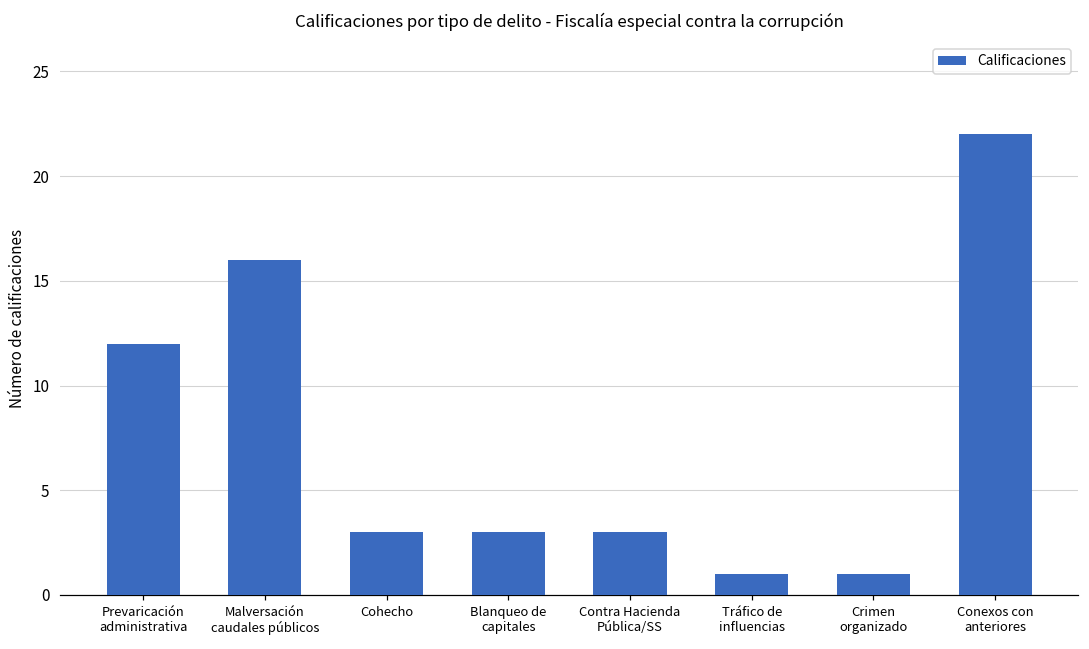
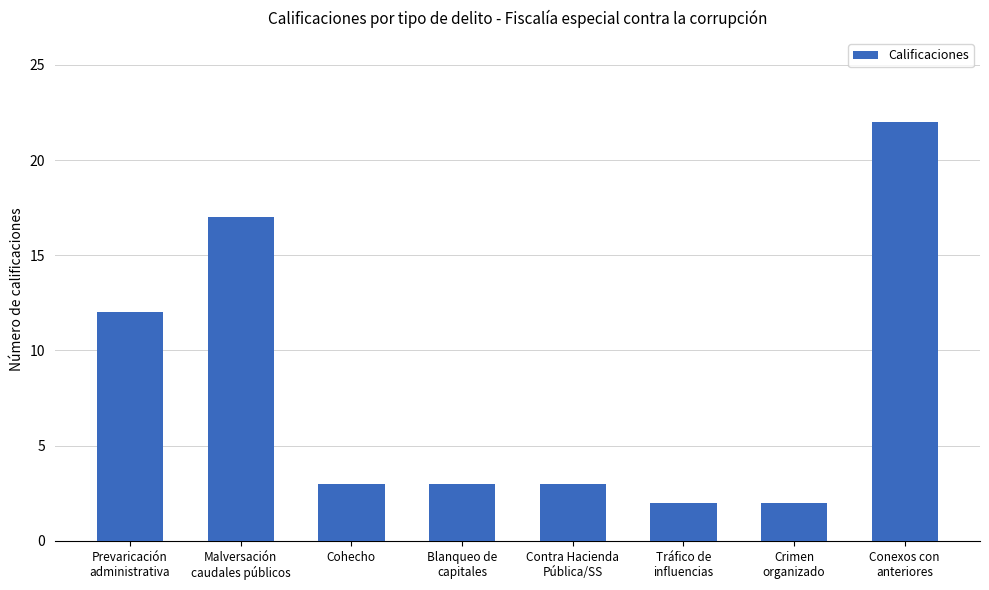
Malversación caudales públicos: 16 -> 17
Tráfico de influencias: 1 -> 2
Crimen organizado: 1 -> 2
